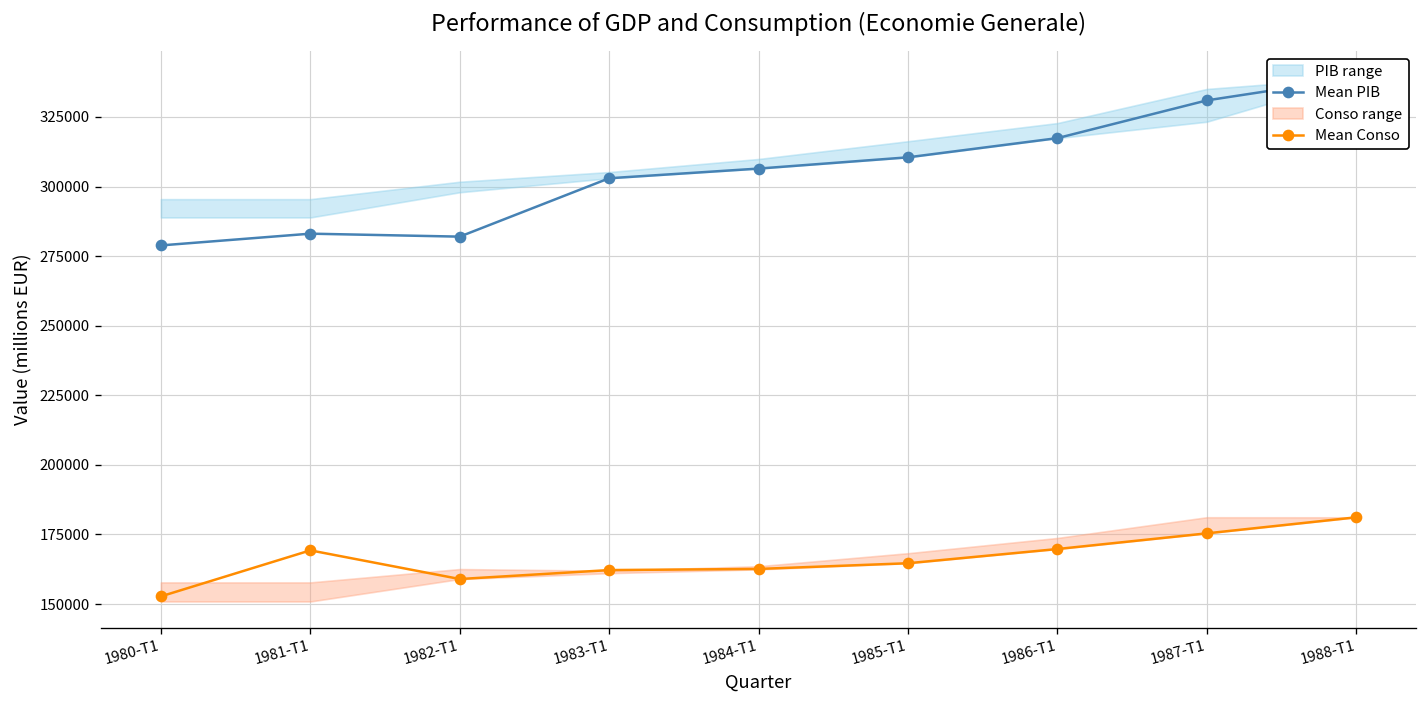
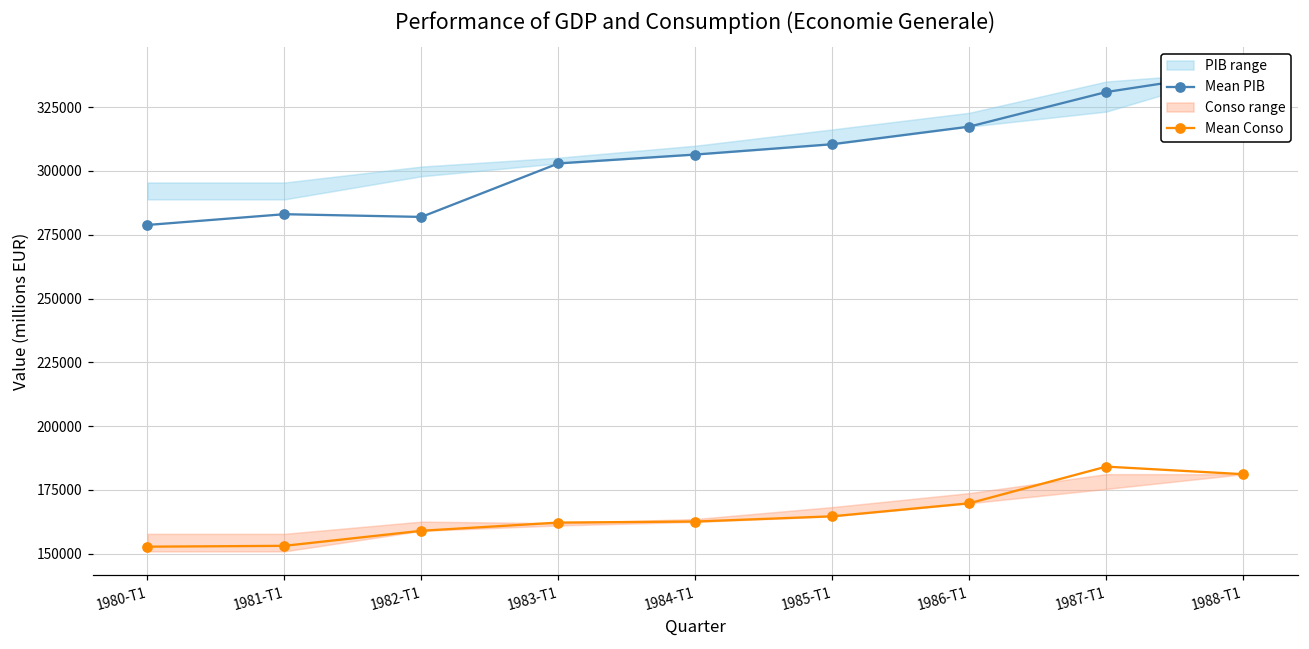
Mean Conso, 1981-T1: 169000 -> 153000
Mean Conso, 1987-T1: 175000 -> 184000
